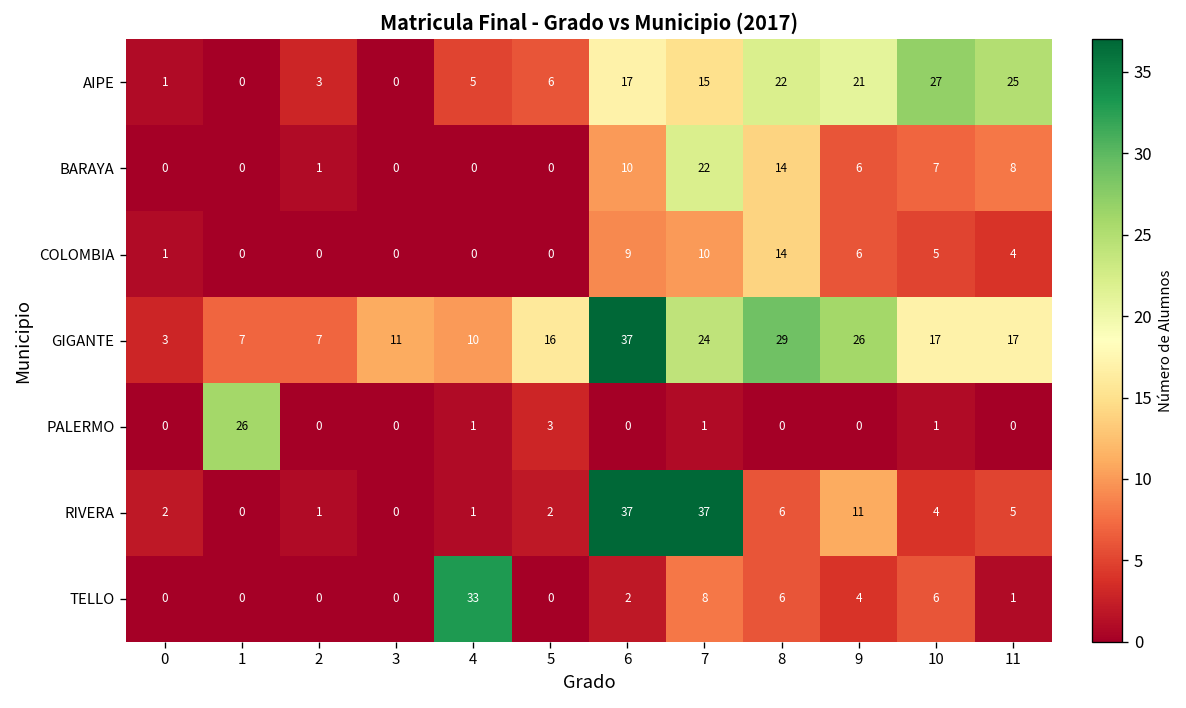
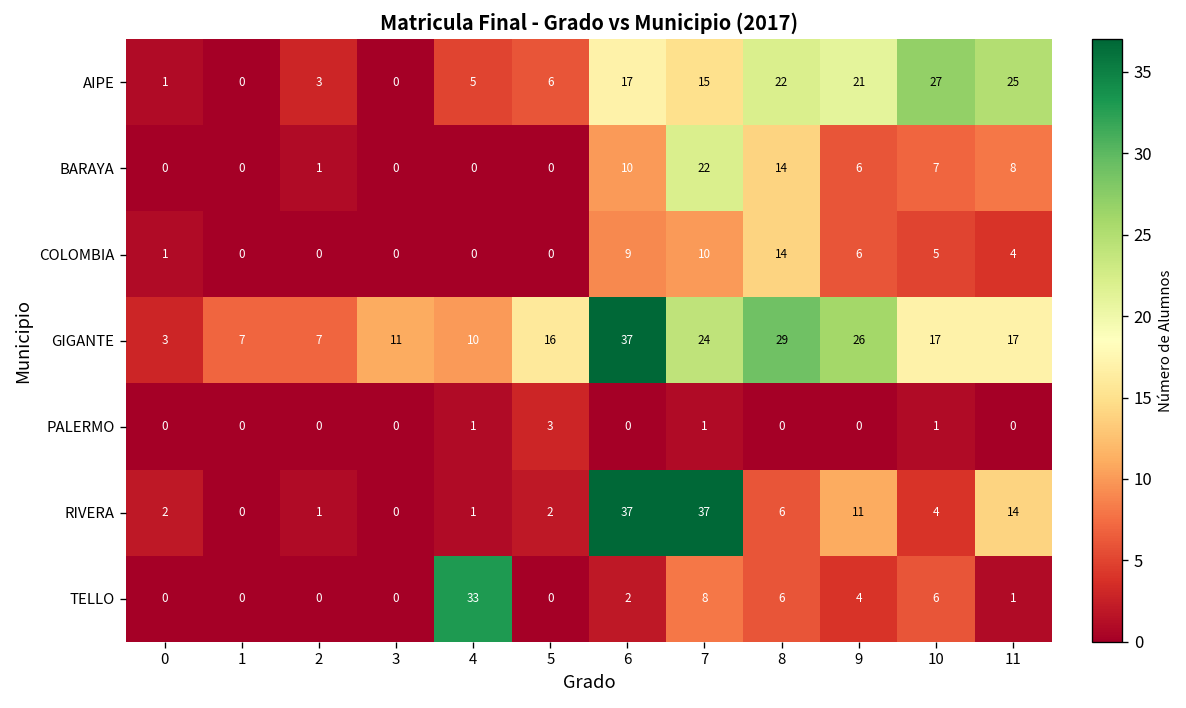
PALERMO, 1: 26 -> 0
RIVERA, 11: 5 -> 14
